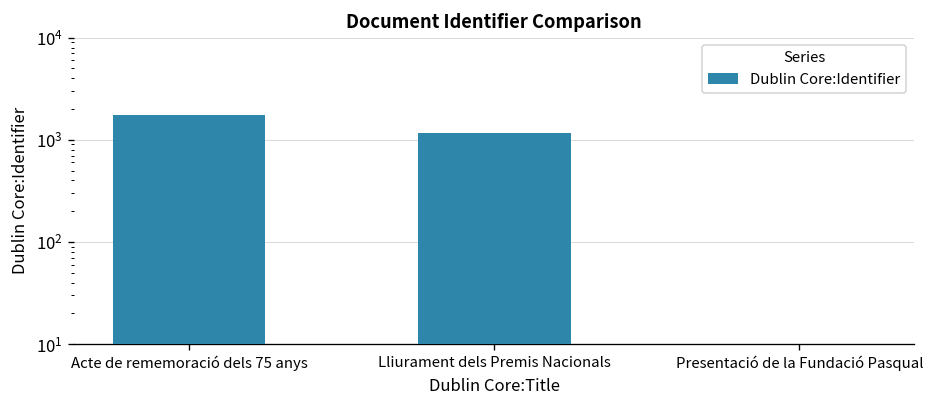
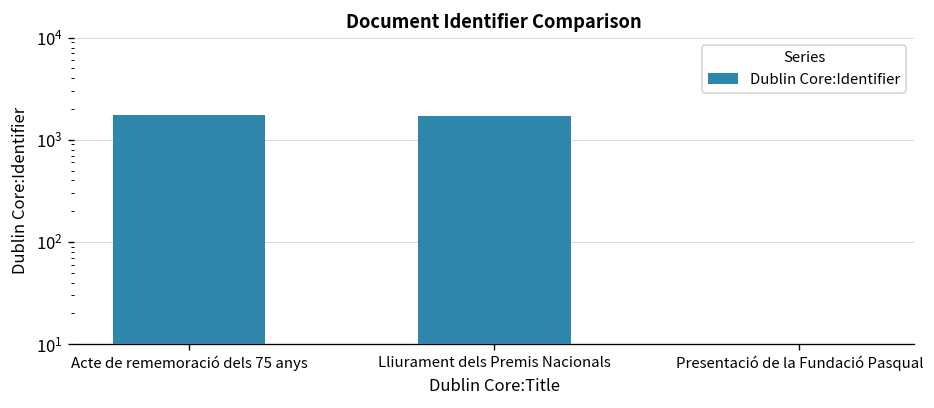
Lliurament dels Premis Nacionals: 1200 -> 1700
